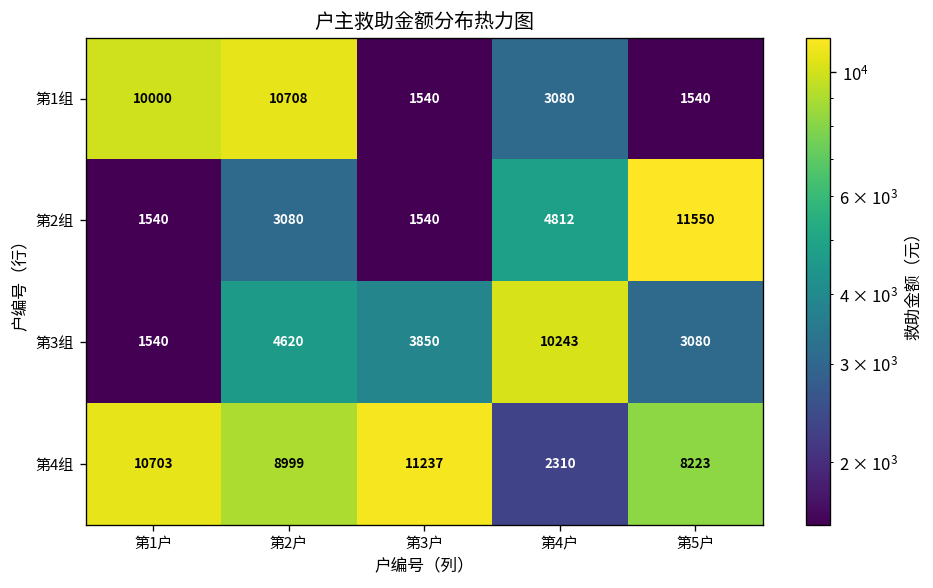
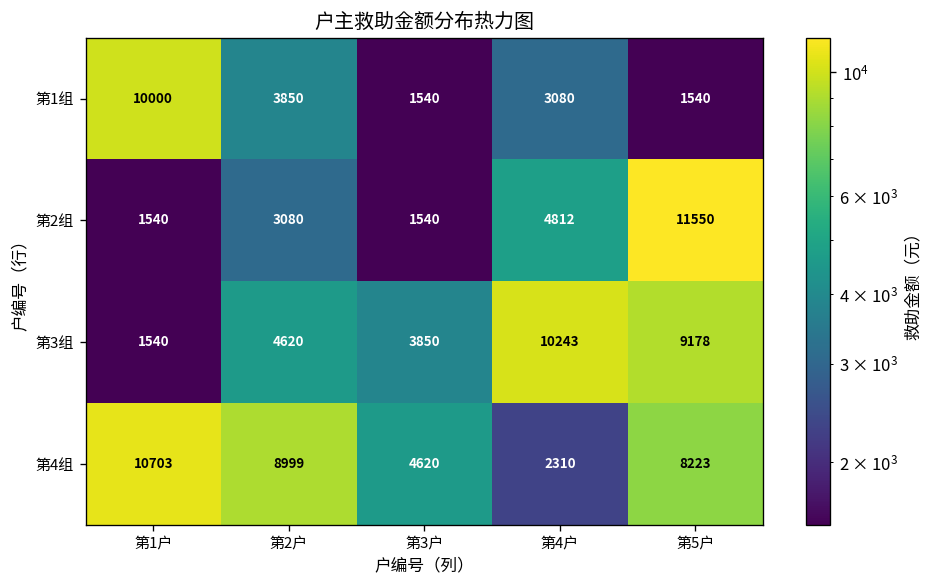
第1组, 第2户: 10708 -> 3850
第3组, 第5户: 3080 -> 9178
第4组, 第3户: 11237 -> 4620
